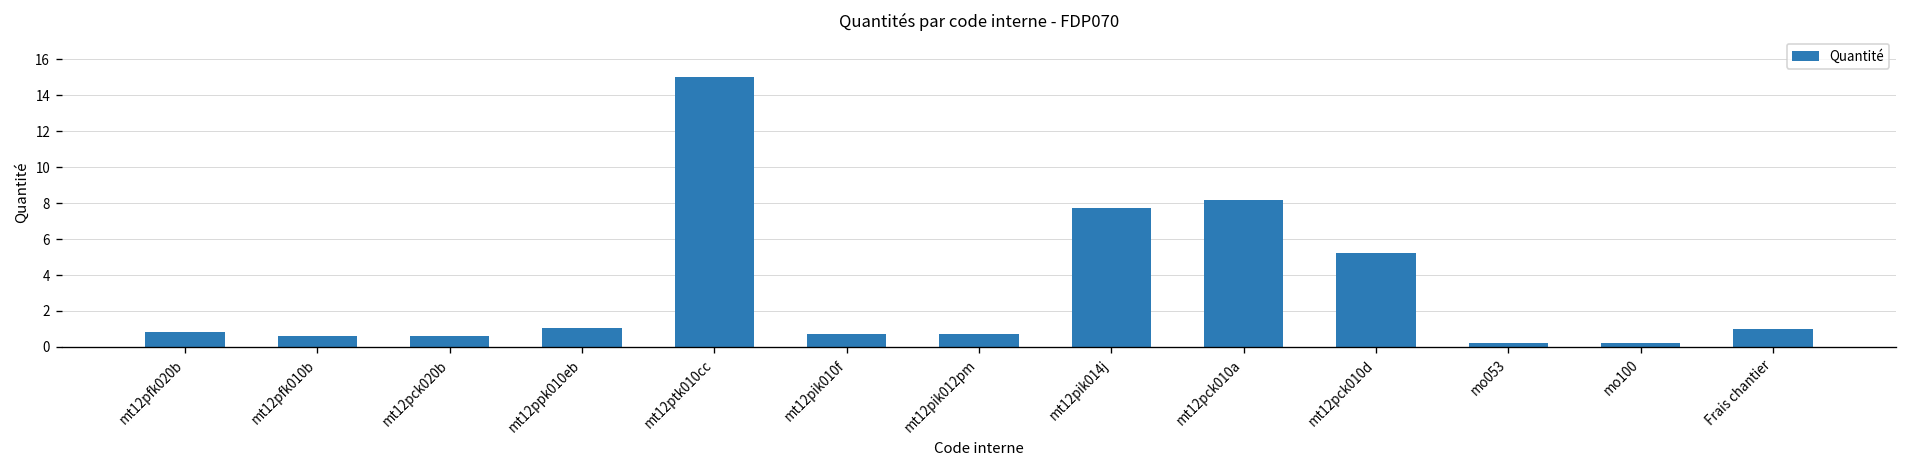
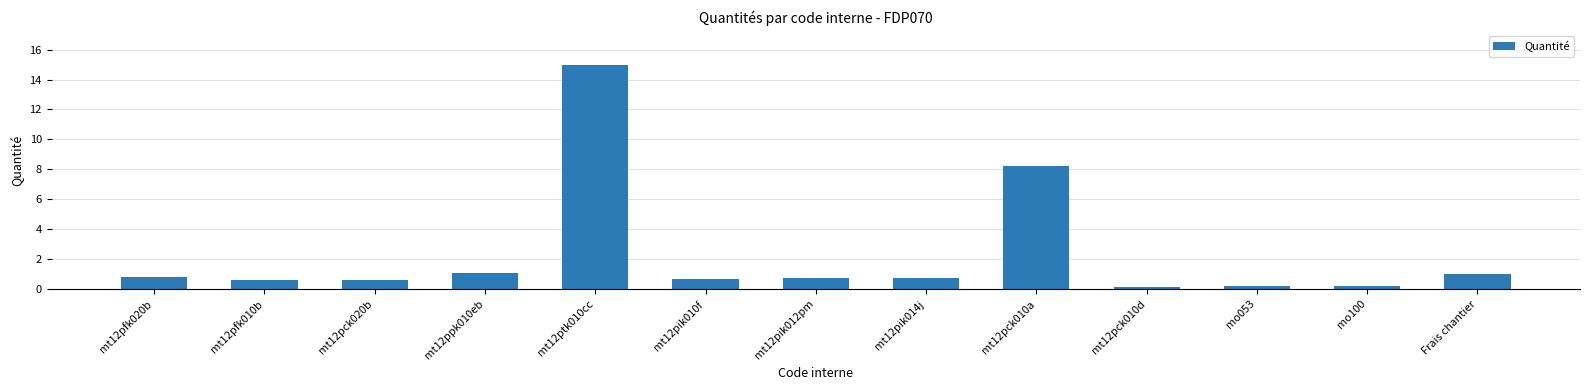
mt12pik014j: 7.7 -> 0.7
mt12pck010d: 5.2 -> 0.2
